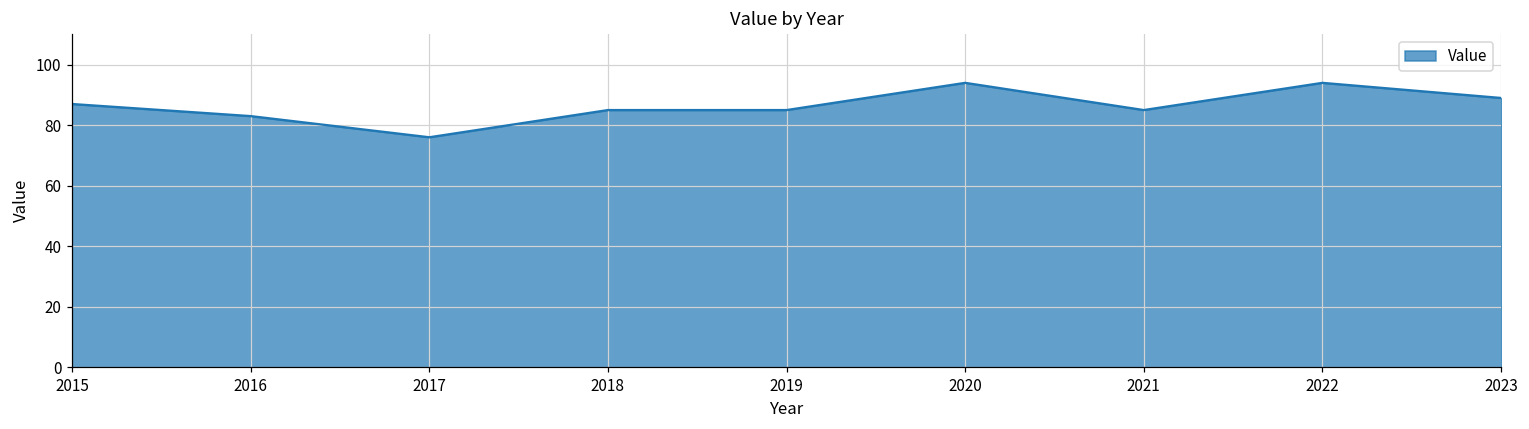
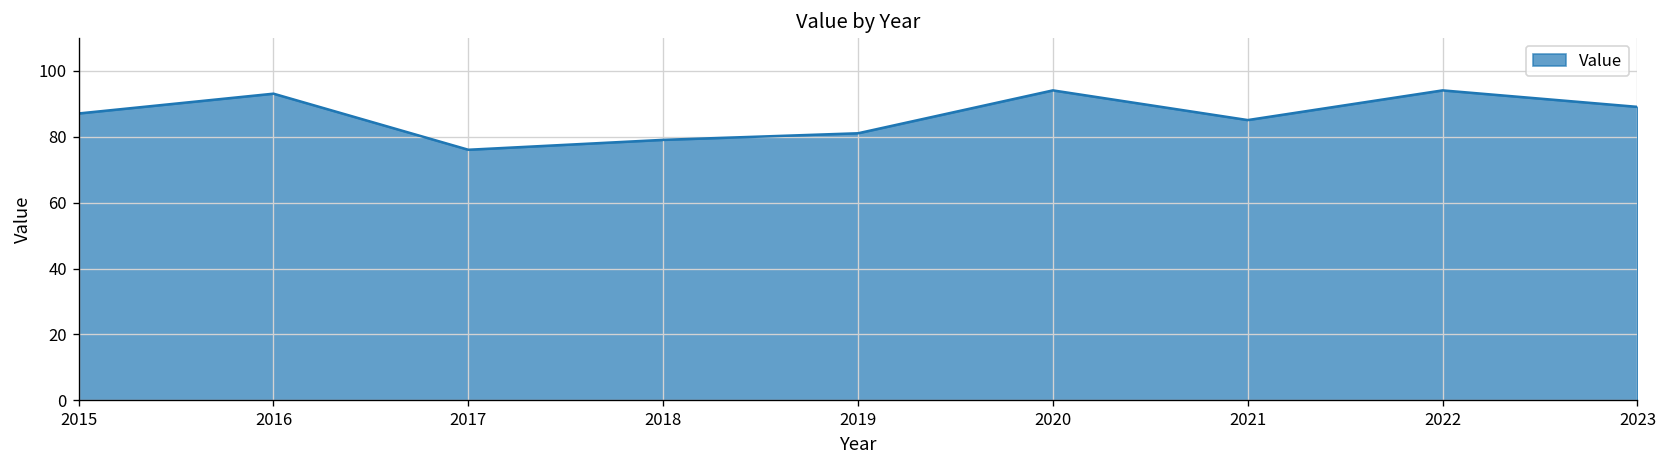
2016: 83 -> 93
2018: 85 -> 79
2019: 85 -> 81
